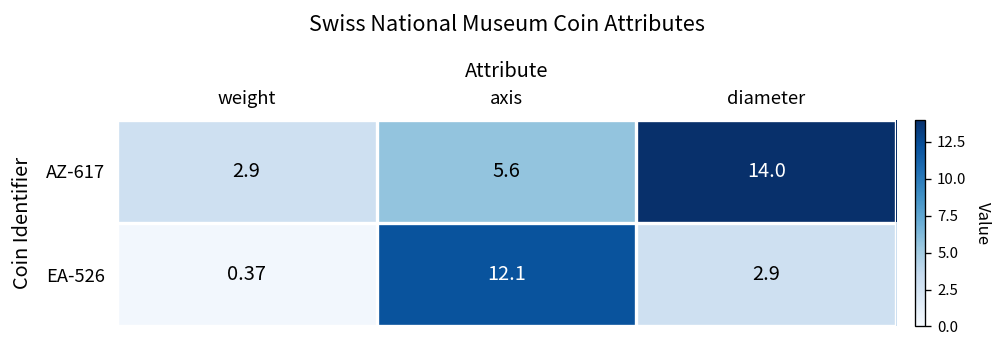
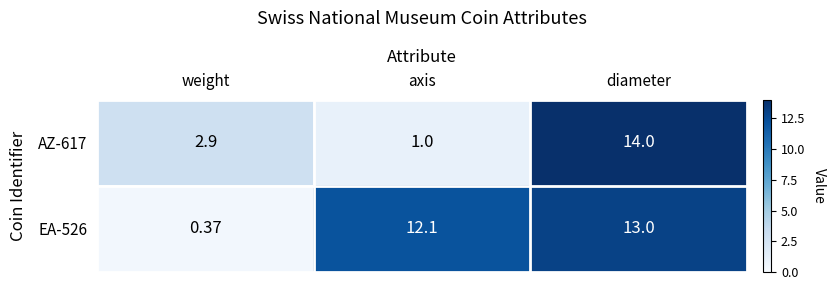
AZ-617, axis: 5.6 -> 1.0
EA-526, diameter: 2.9 -> 13.0
